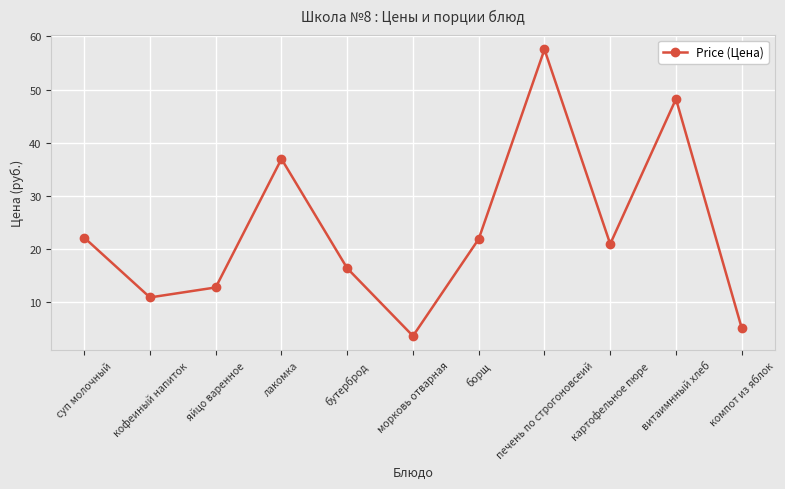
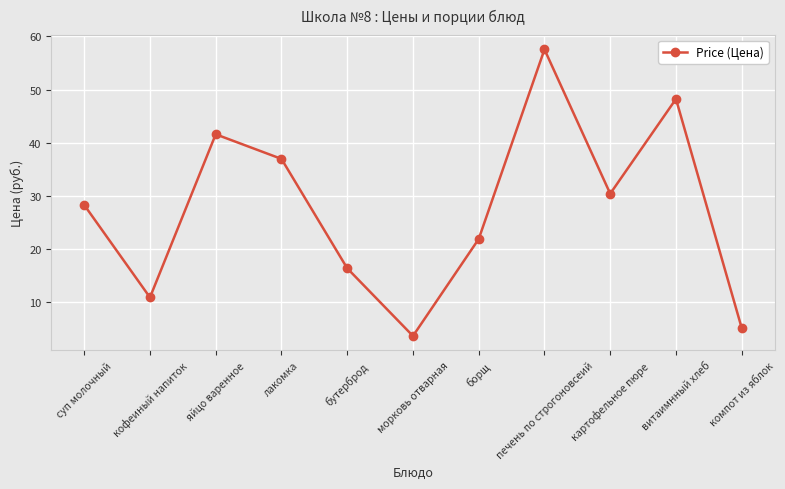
суп молочный: 22 -> 28
яйцо варенное: 13 -> 42
картофельное пюре: 21 -> 30
